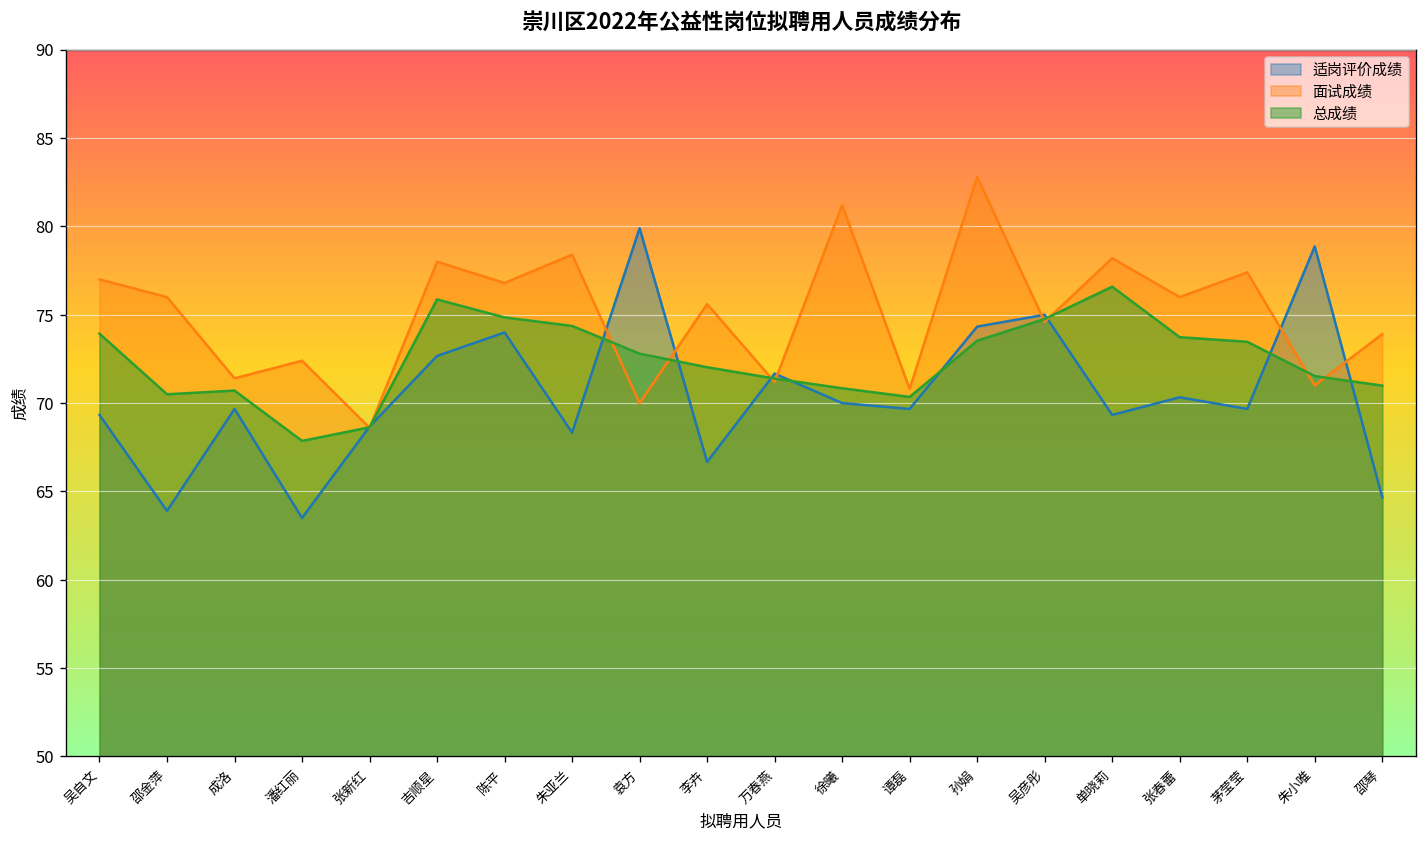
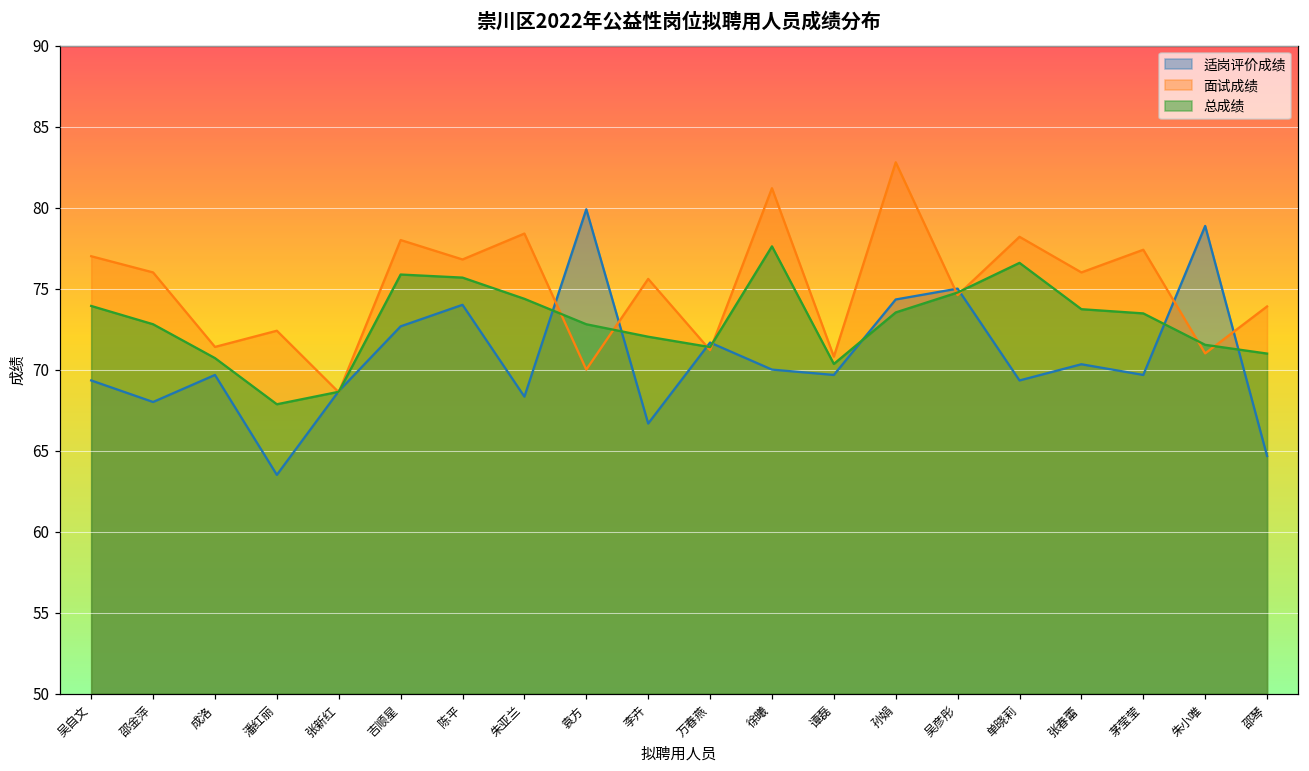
适岗评价成绩, 邵金萍: 63.9 -> 68.0
总成绩, 邵金萍: 70.5 -> 72.8
总成绩, 陈平: 74.9 -> 75.7
总成绩, 徐曦: 70.8 -> 77.6
